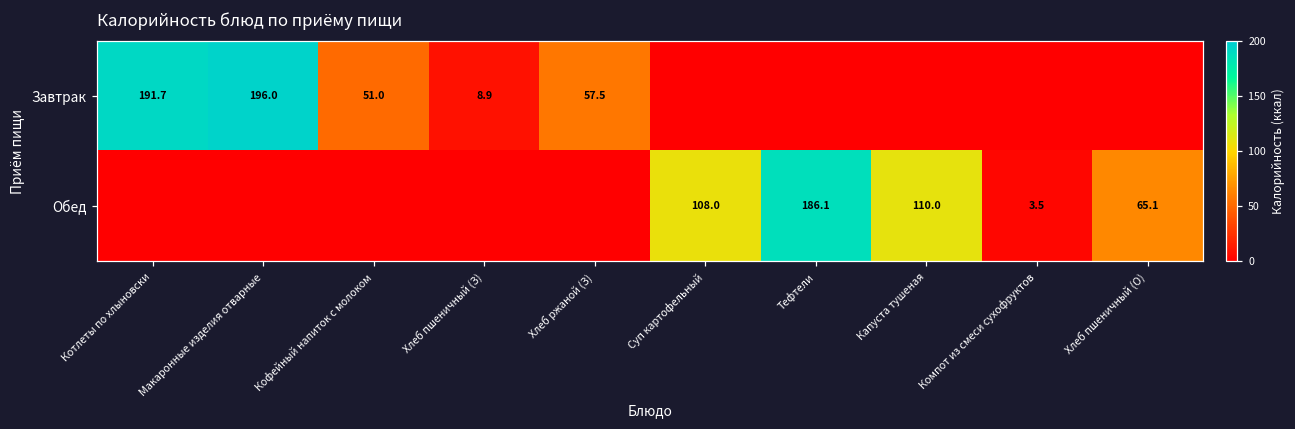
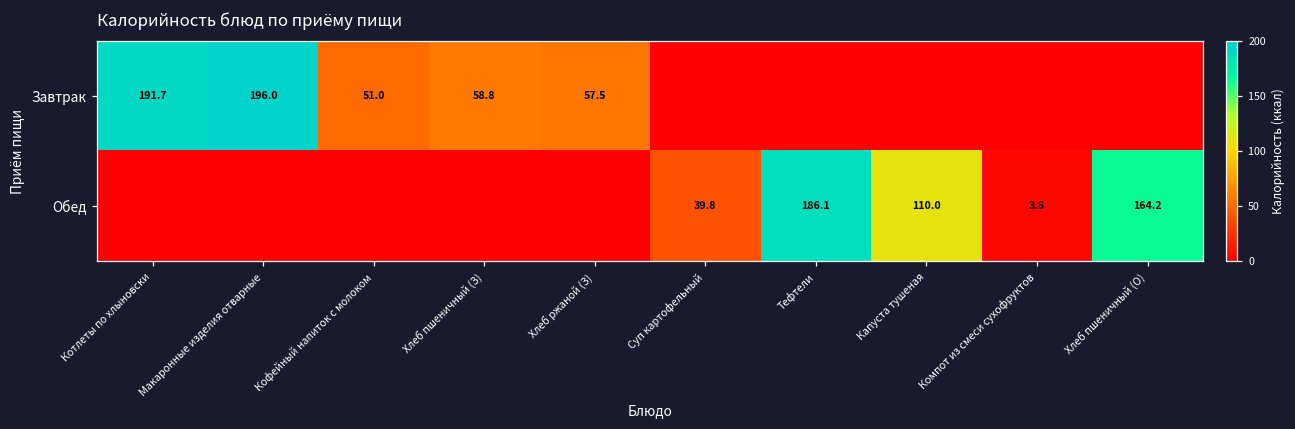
Завтрак, Хлеб пшеничный (З): 8.9 -> 58.8
Обед, Суп картофельный: 108.0 -> 39.8
Обед, Хлеб пшеничный (О): 65.1 -> 164.2
